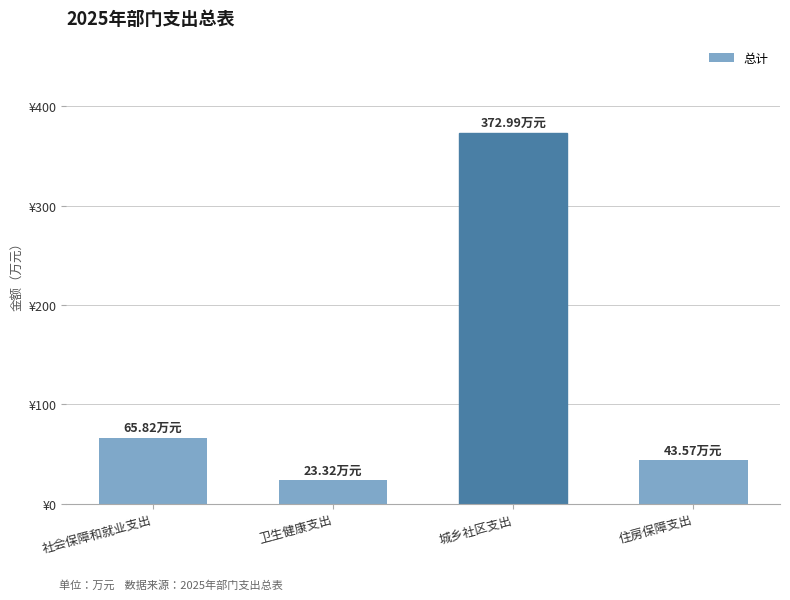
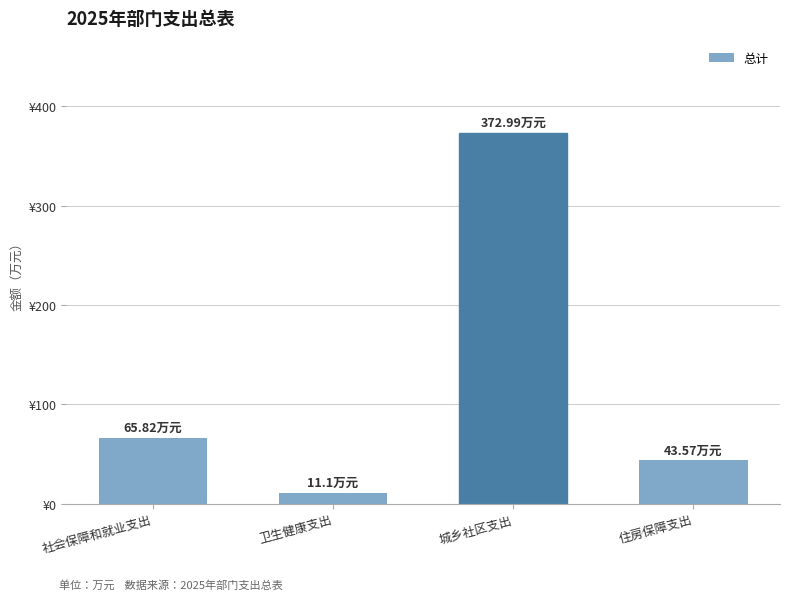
卫生健康支出: 23.32 -> 11.1
